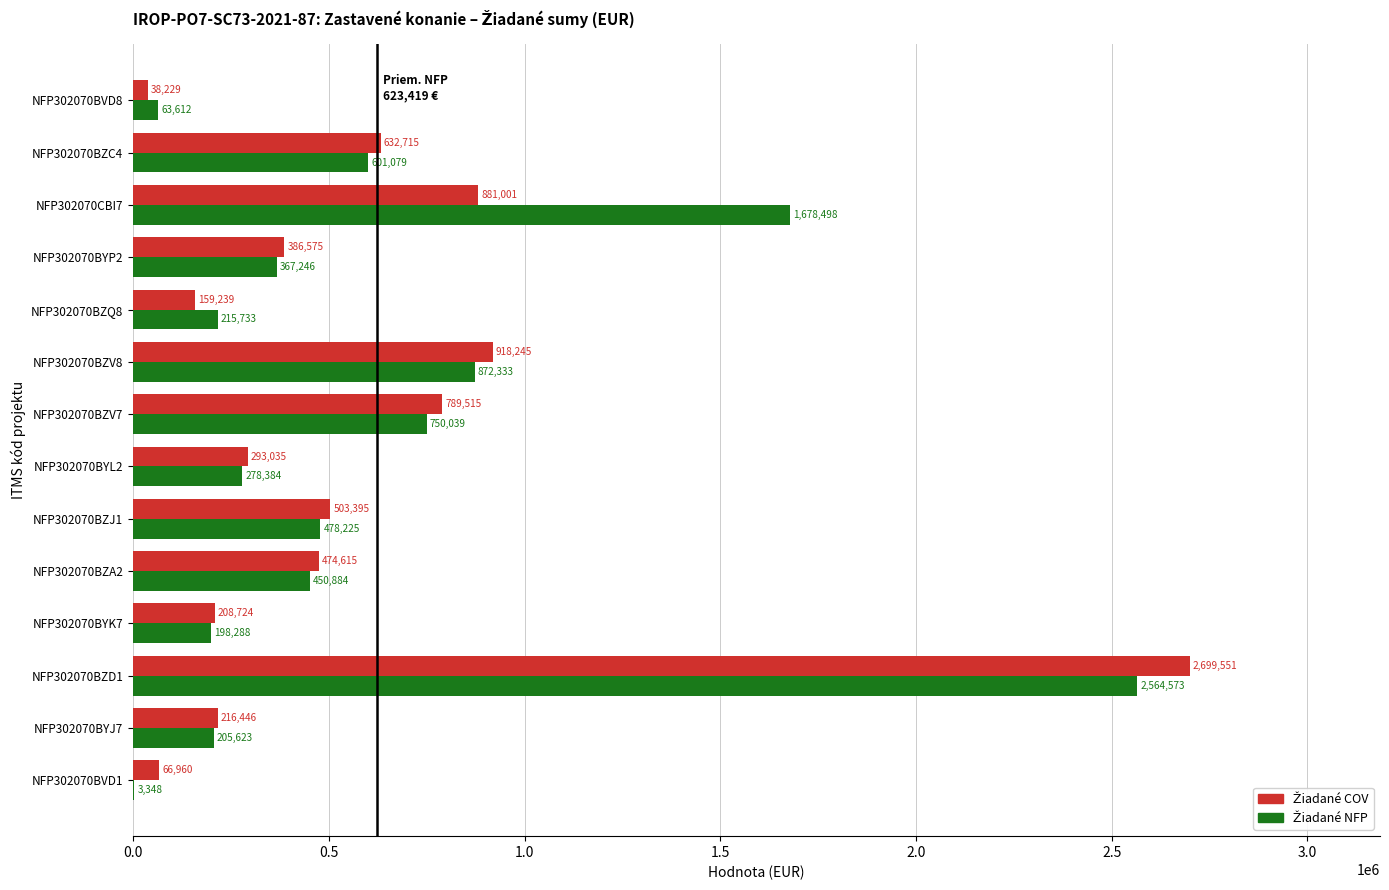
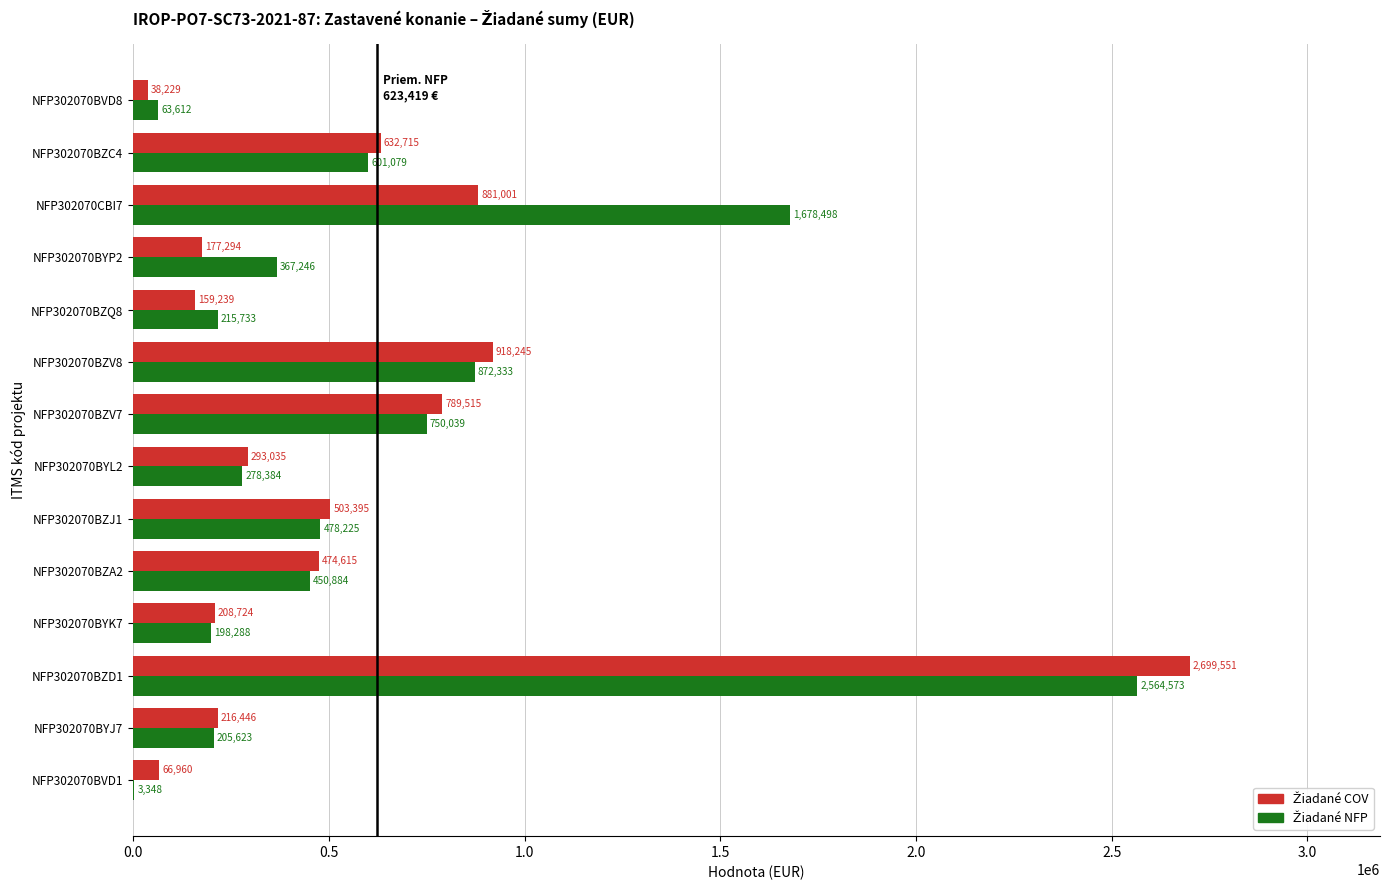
Žiadané COV, NFP302070BYP2: 386,575 -> 177,294
